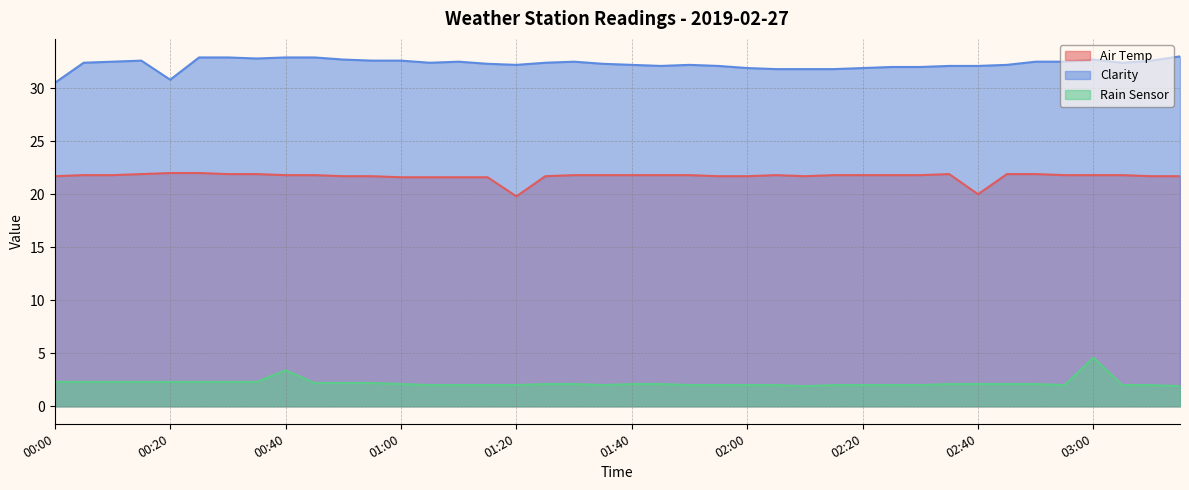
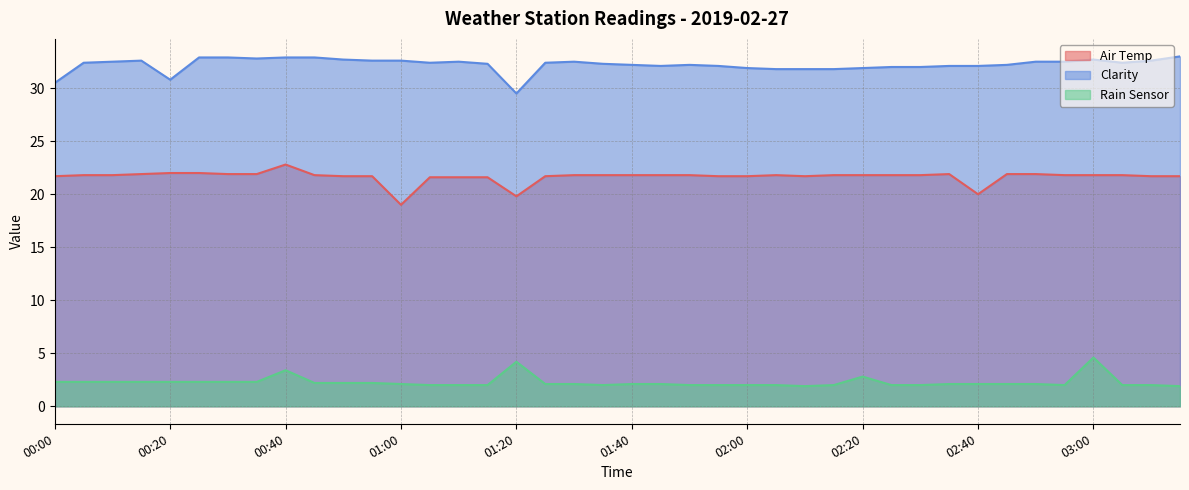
Air Temp, 00:40: 21.8 -> 22.8
Air Temp, 01:00: 21.6 -> 19.0
Clarity, 01:20: 32.2 -> 29.5
Rain Sensor, 01:20: 2.0 -> 4.2
Rain Sensor, 02:20: 2.0 -> 2.8
